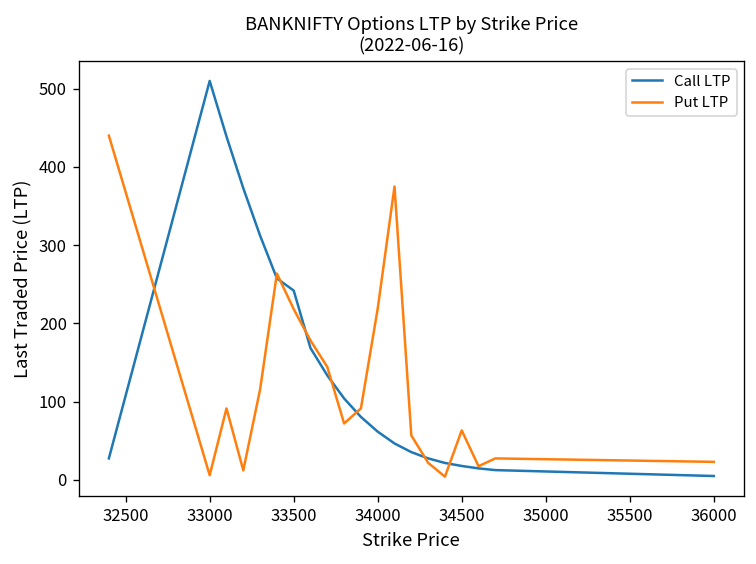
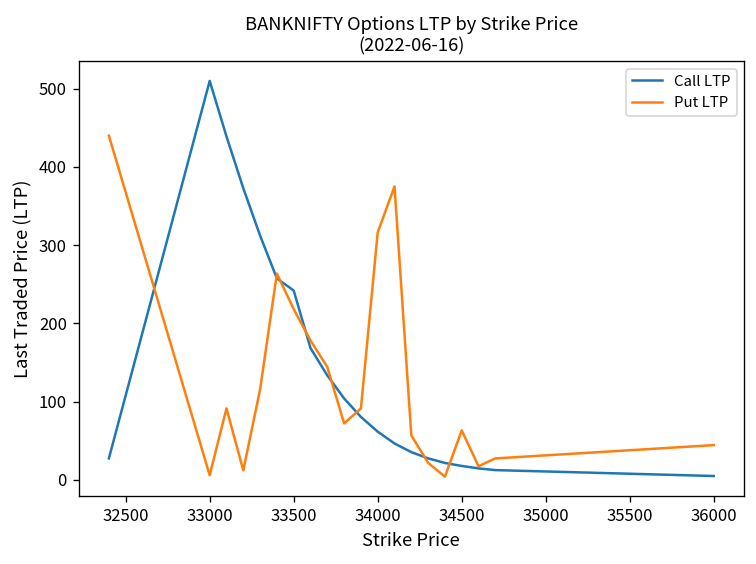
Put LTP, 34000: 220 -> 320
Put LTP, 36000: 20 -> 40
